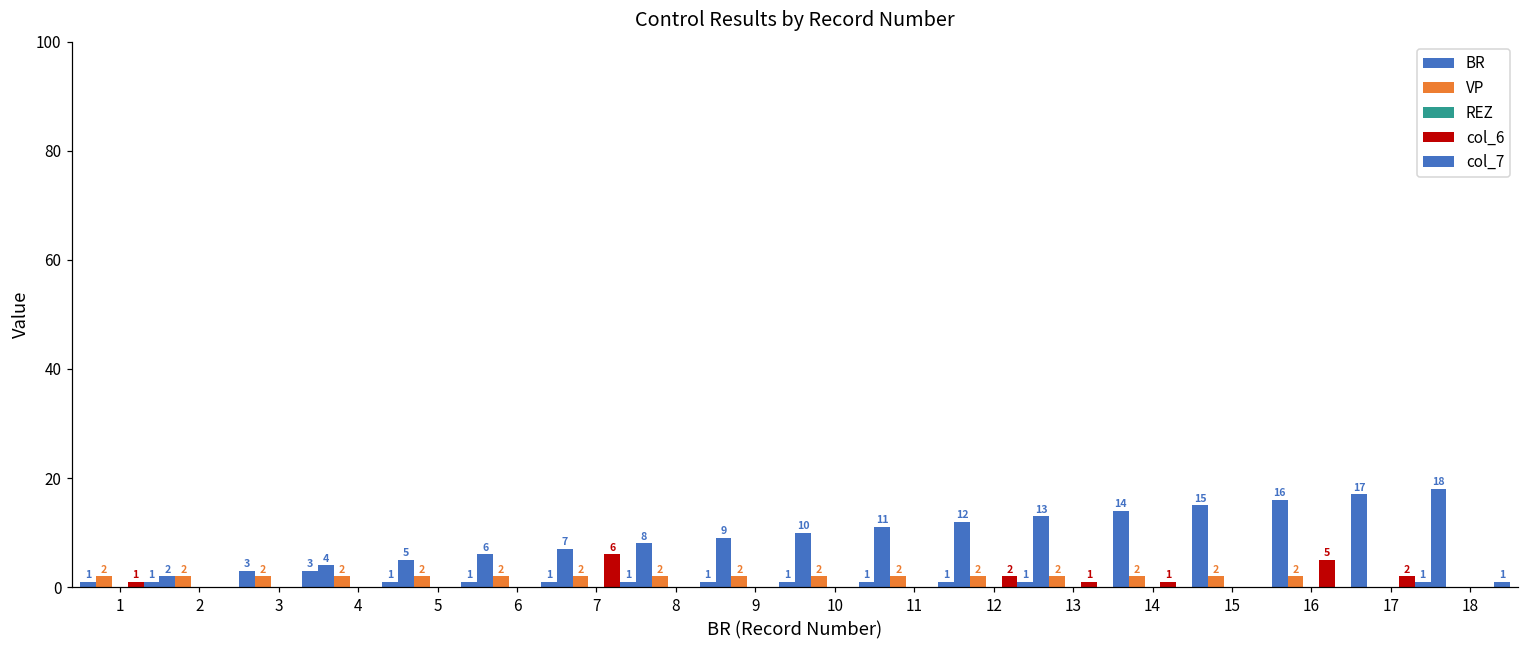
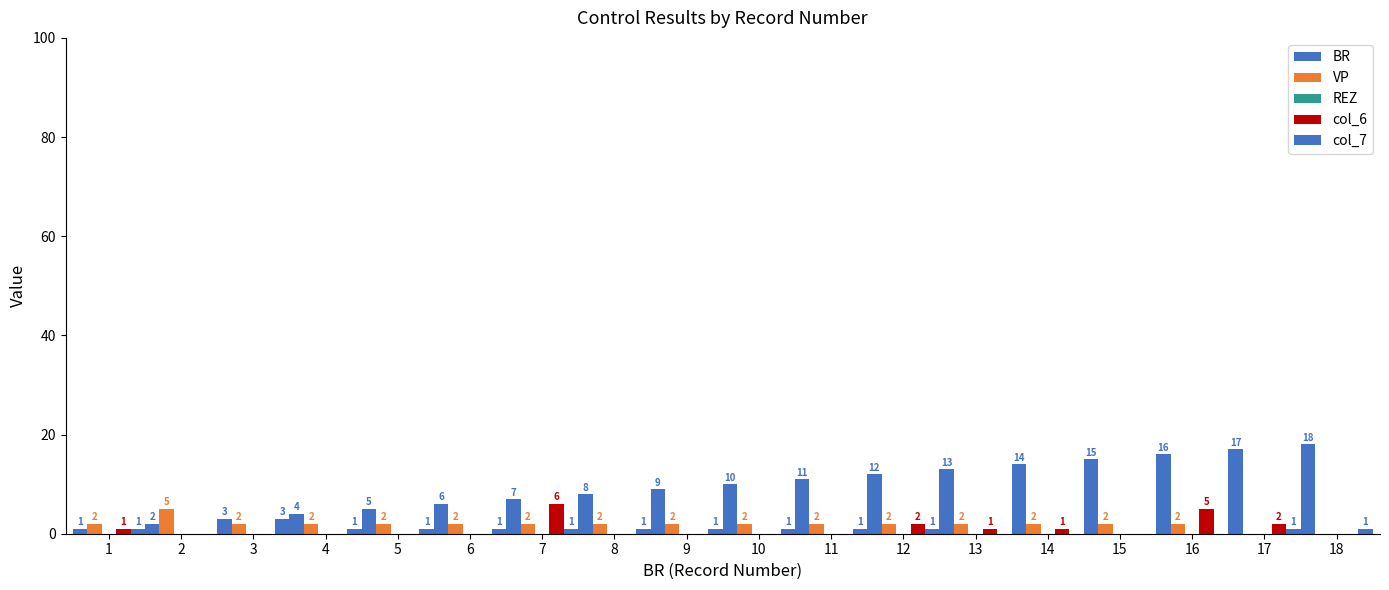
VP, 2: 2 -> 5
